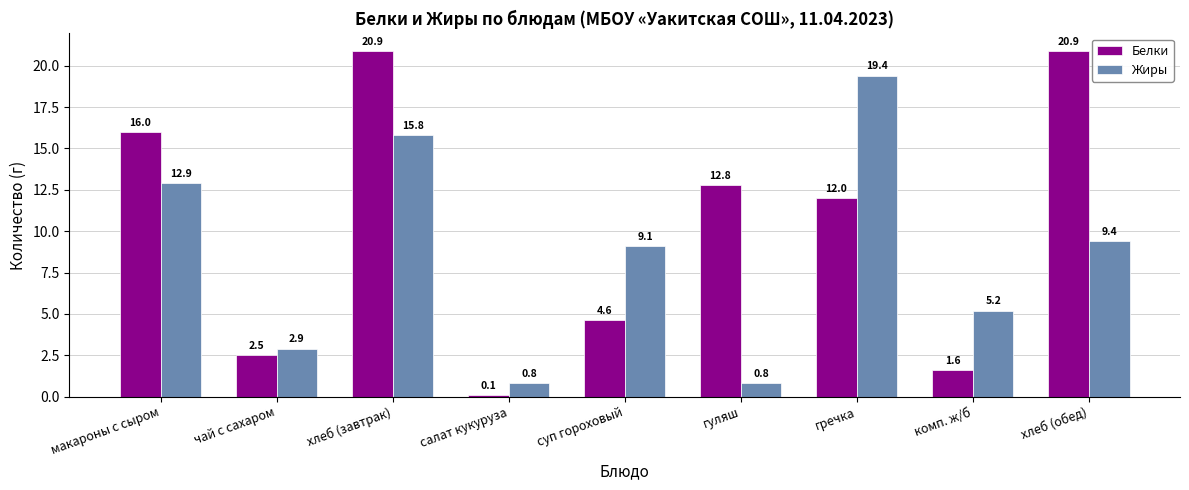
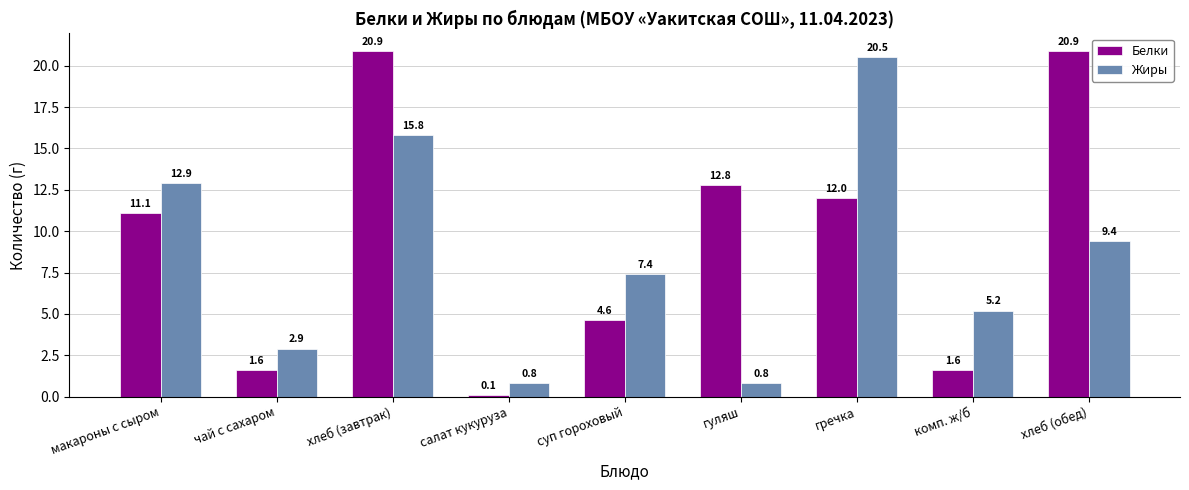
Белки, макароны с сыром: 16.0 -> 11.1
Белки, чай с сахаром: 2.5 -> 1.6
Жиры, суп гороховый: 9.1 -> 7.4
Жиры, гречка: 19.4 -> 20.5
